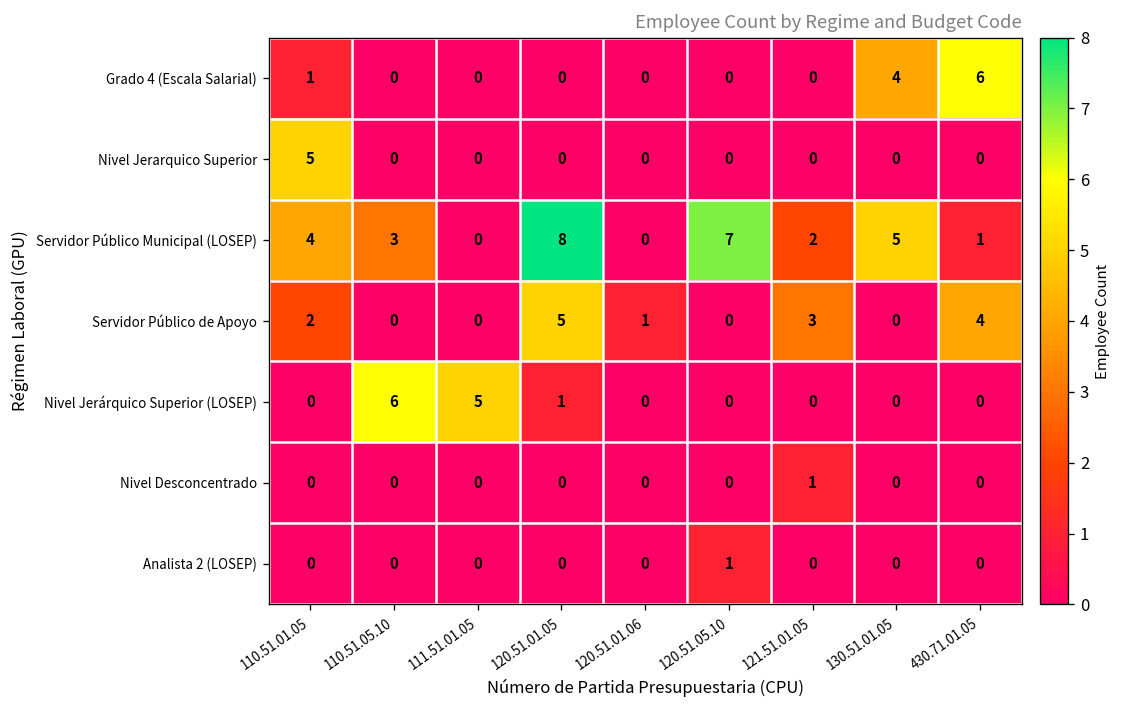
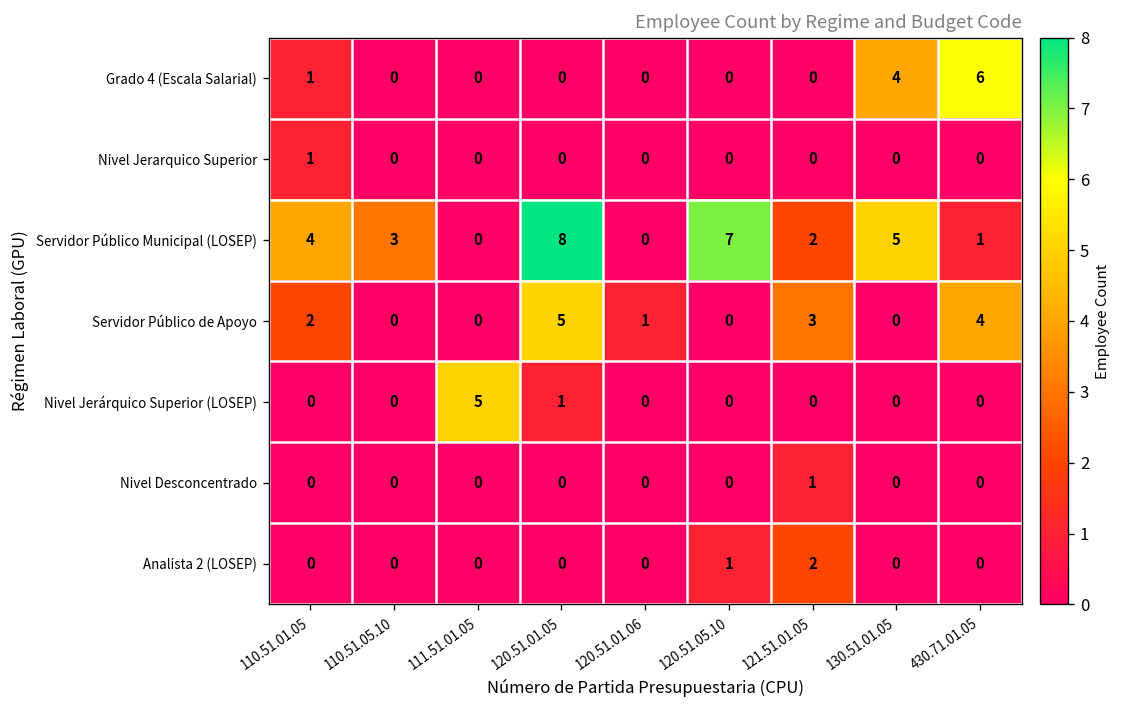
Nivel Jerarquico Superior, 110.51.01.05: 5 -> 1
Nivel Jerárquico Superior (LOSEP), 110.51.05.10: 6 -> 0
Analista 2 (LOSEP), 121.51.01.05: 0 -> 2
